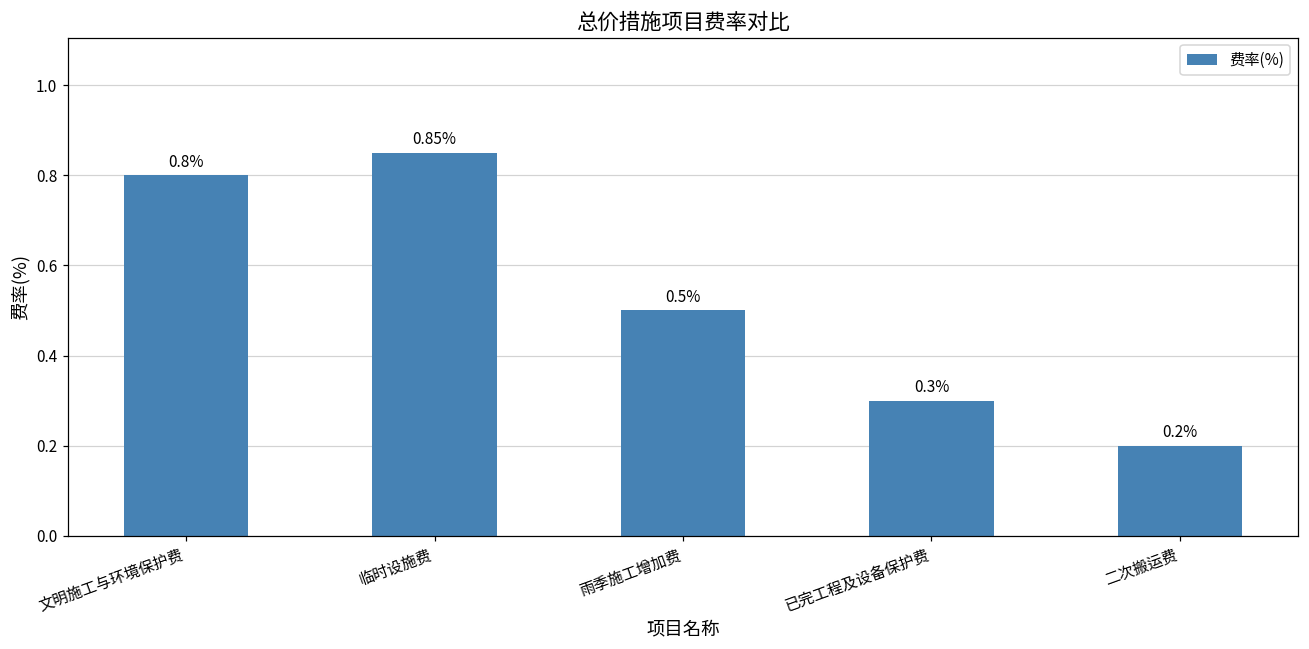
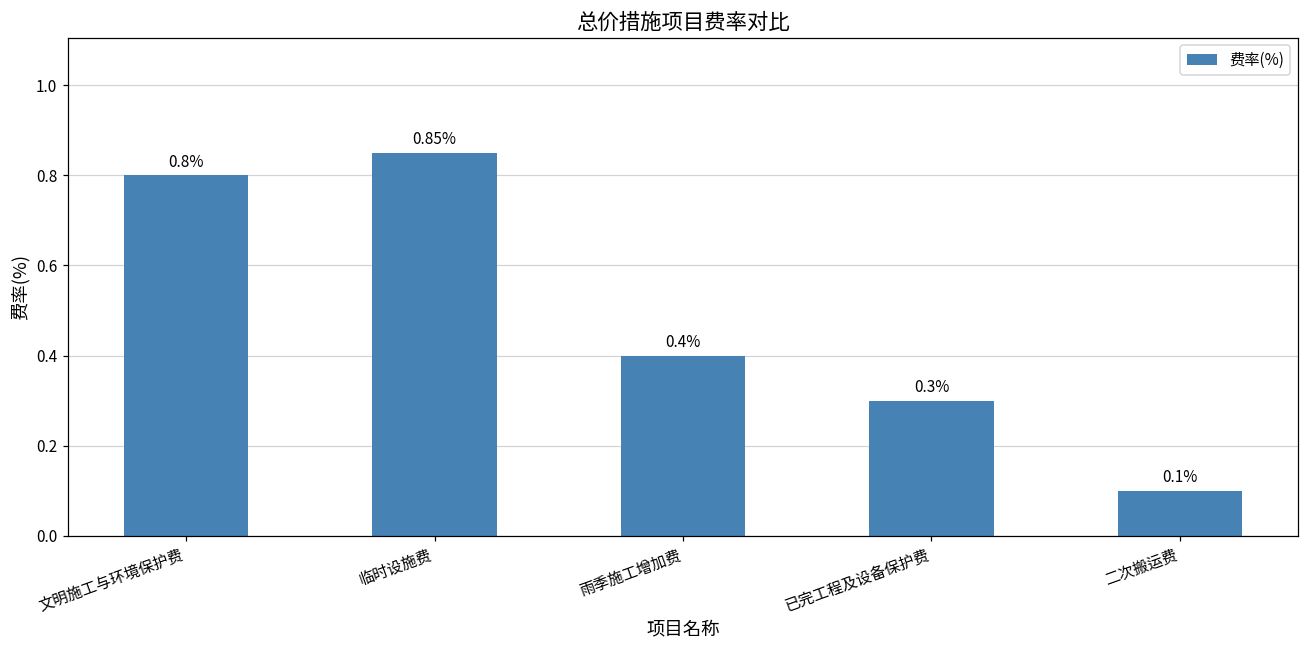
雨季施工增加费: 0.5% -> 0.4%
二次搬运费: 0.2% -> 0.1%
